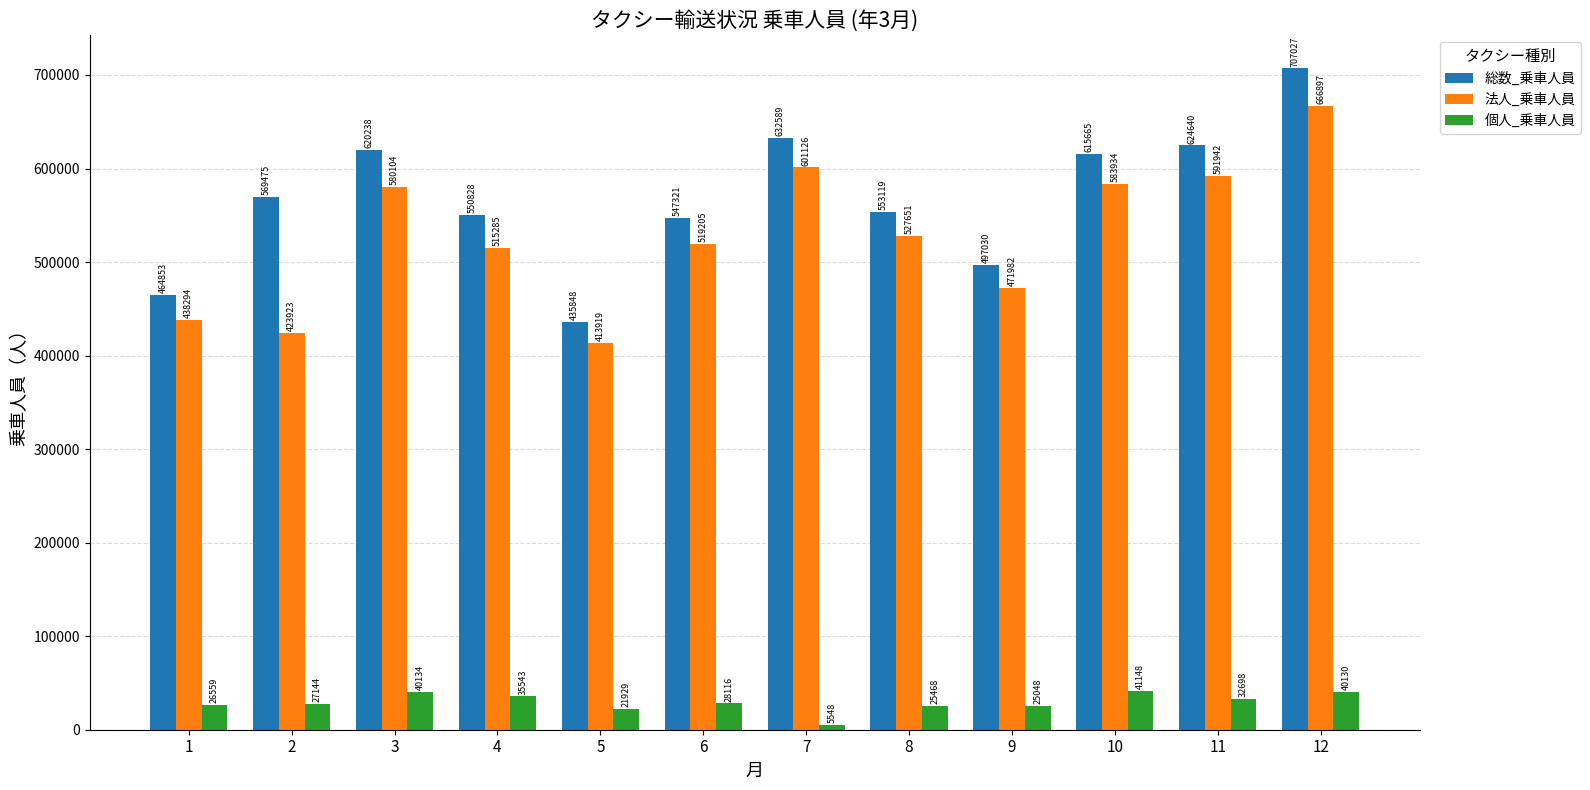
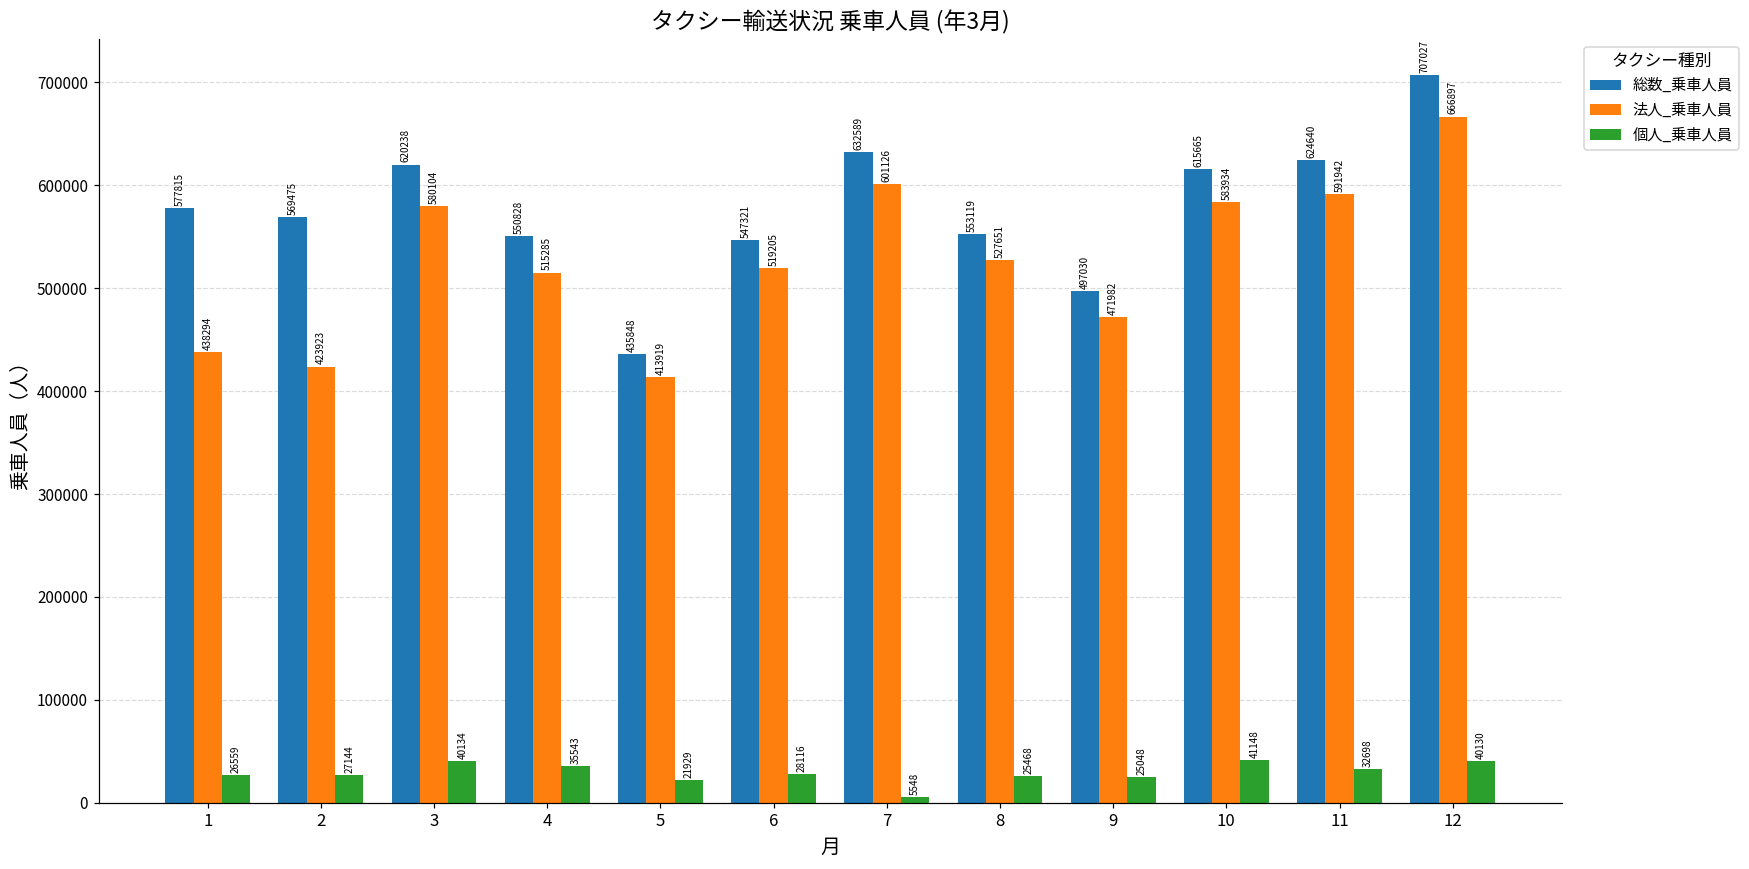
総数_乗車人員, 1: 464853 -> 577815
